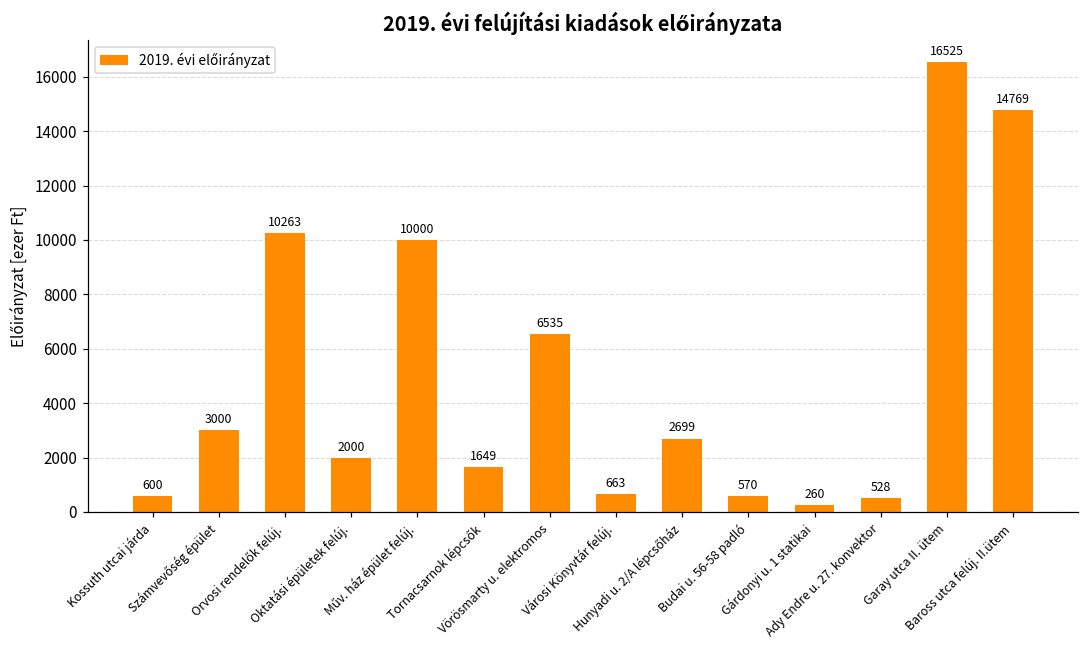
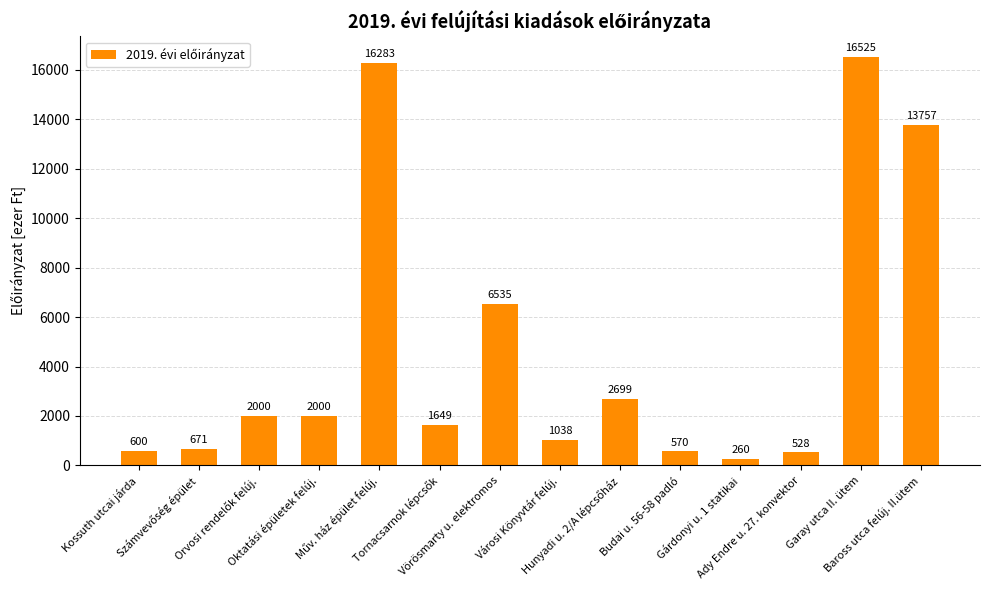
Számvevőség épület: 3000 -> 671
Orvosi rendelők felúj.: 10263 -> 2000
Műv. ház épület felúj.: 10000 -> 16283
Városi Könyvtár felúj.: 663 -> 1038
Baross utca felúj. II.ütem: 14769 -> 13757
